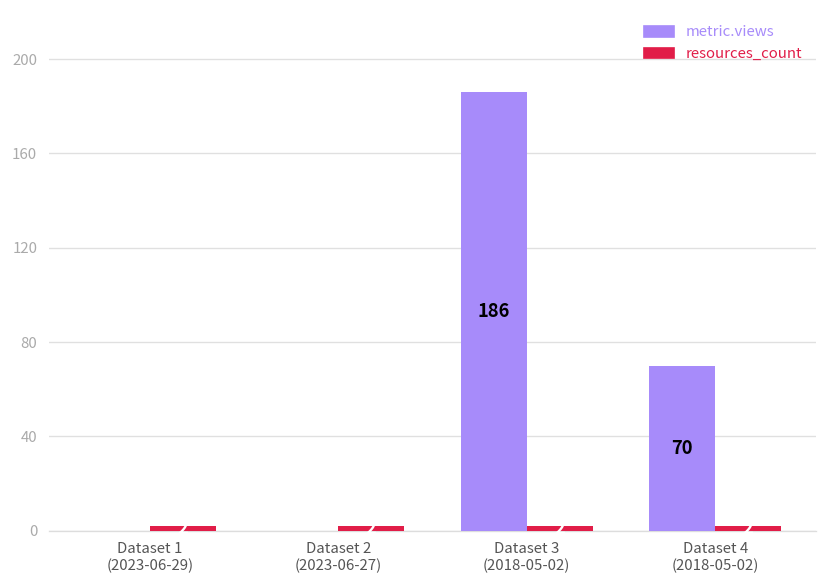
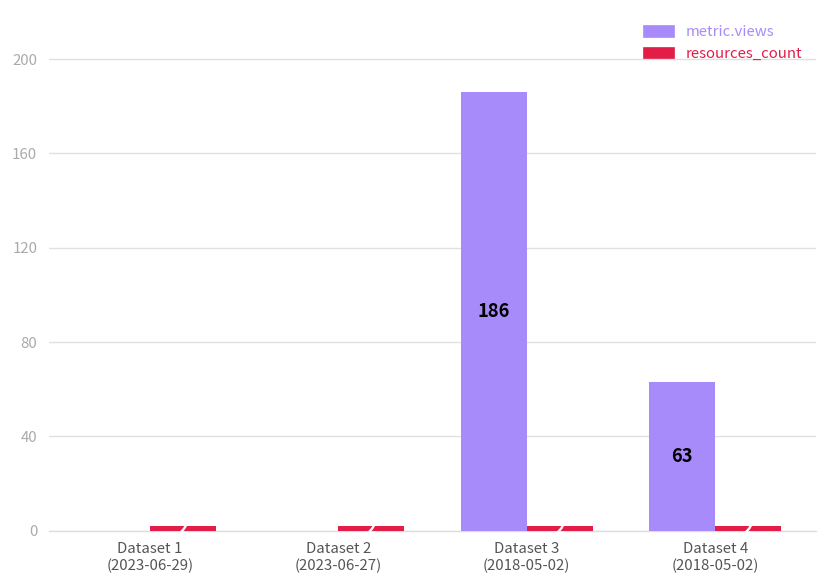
metric.views, Dataset 4 (2018-05-02): 70 -> 63
